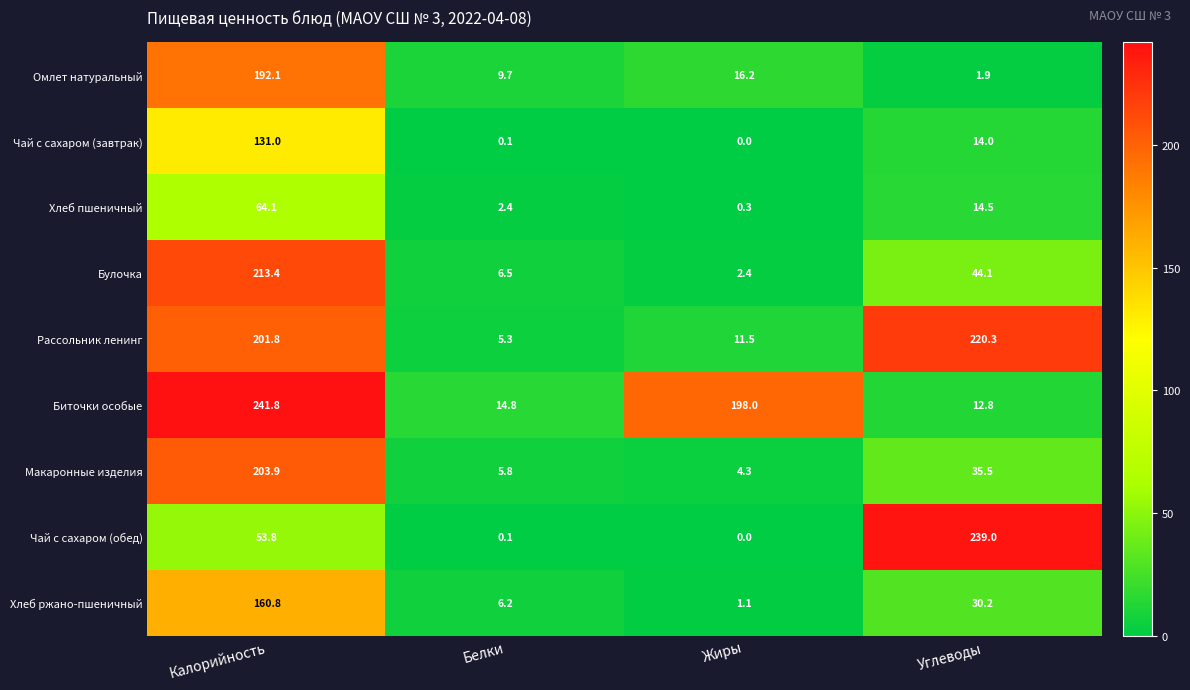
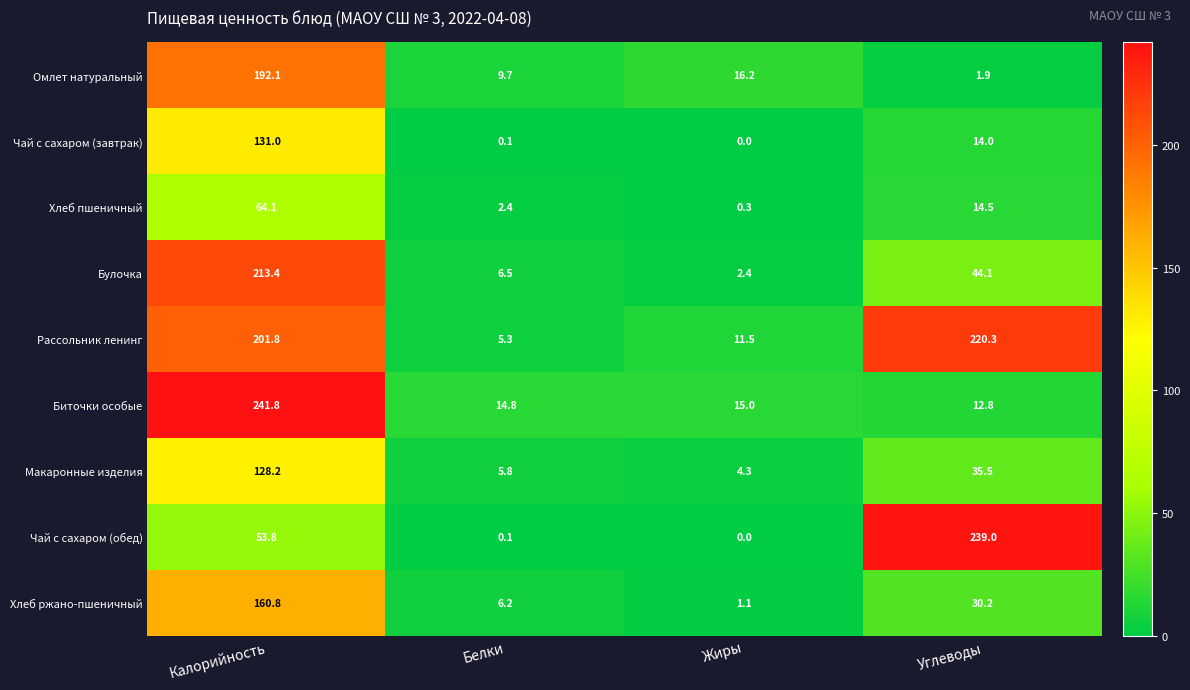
Биточки особые, Жиры: 198.0 -> 15.0
Макаронные изделия, Калорийность: 203.9 -> 128.2
